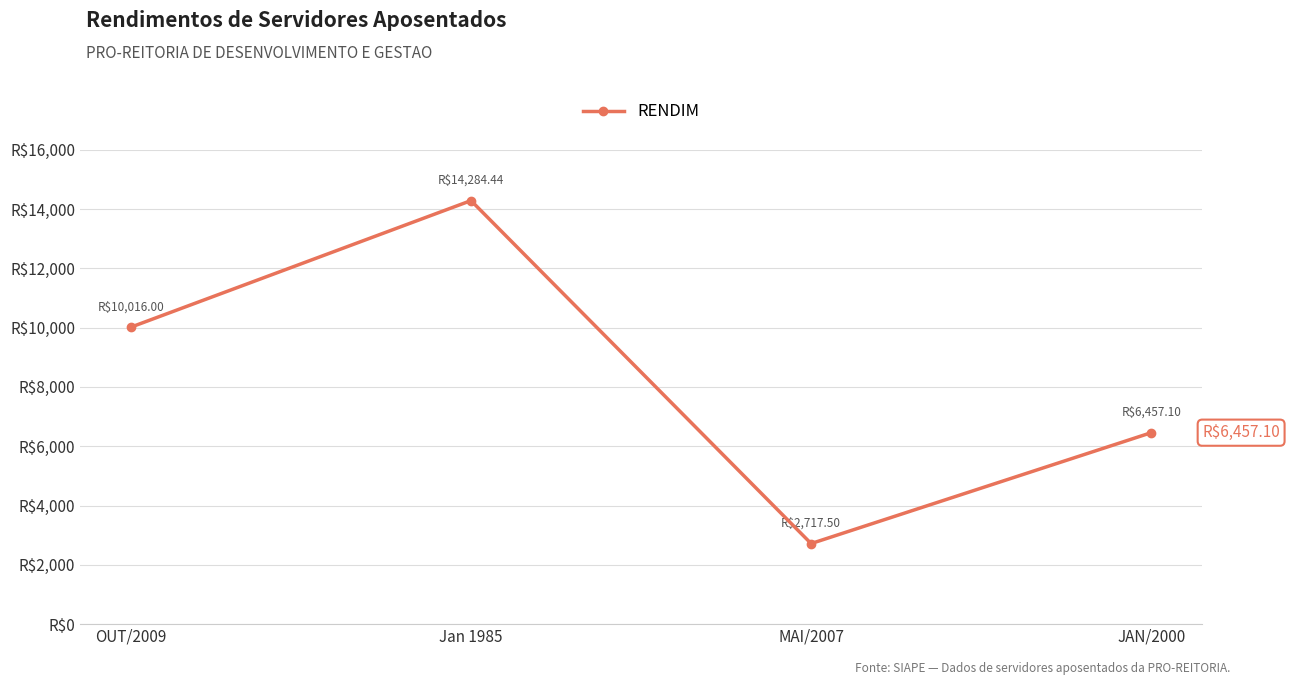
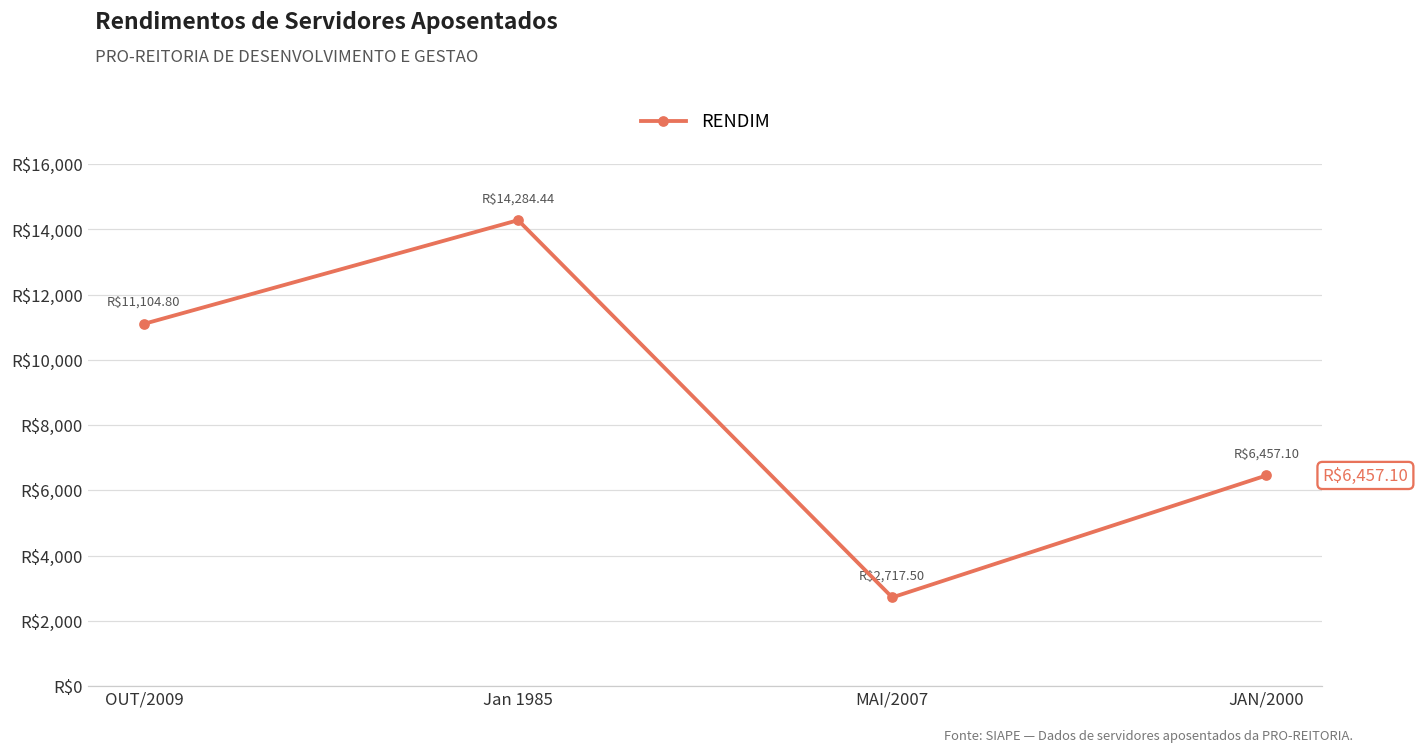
OUT/2009: $10,016.00 -> $11,104.80
